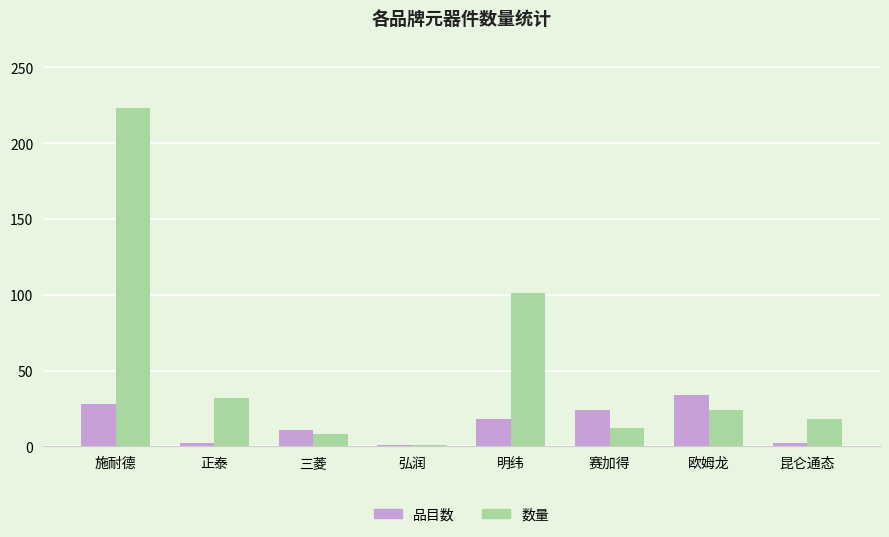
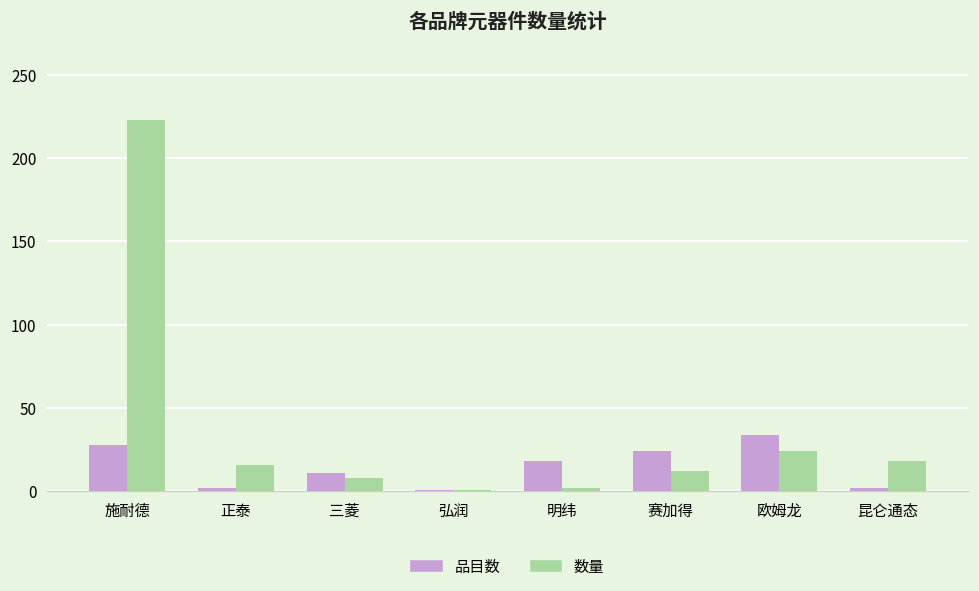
数量, 正泰: 32 -> 16
数量, 明纬: 101 -> 2
